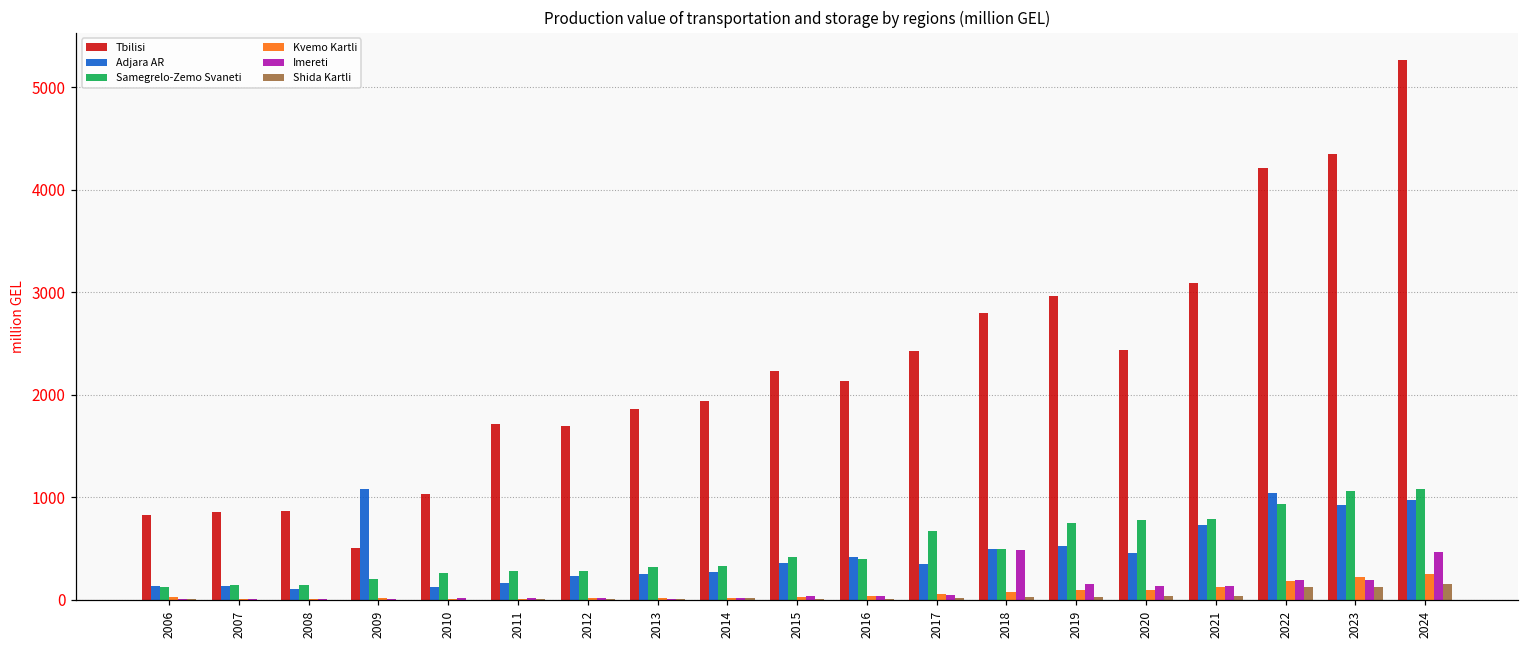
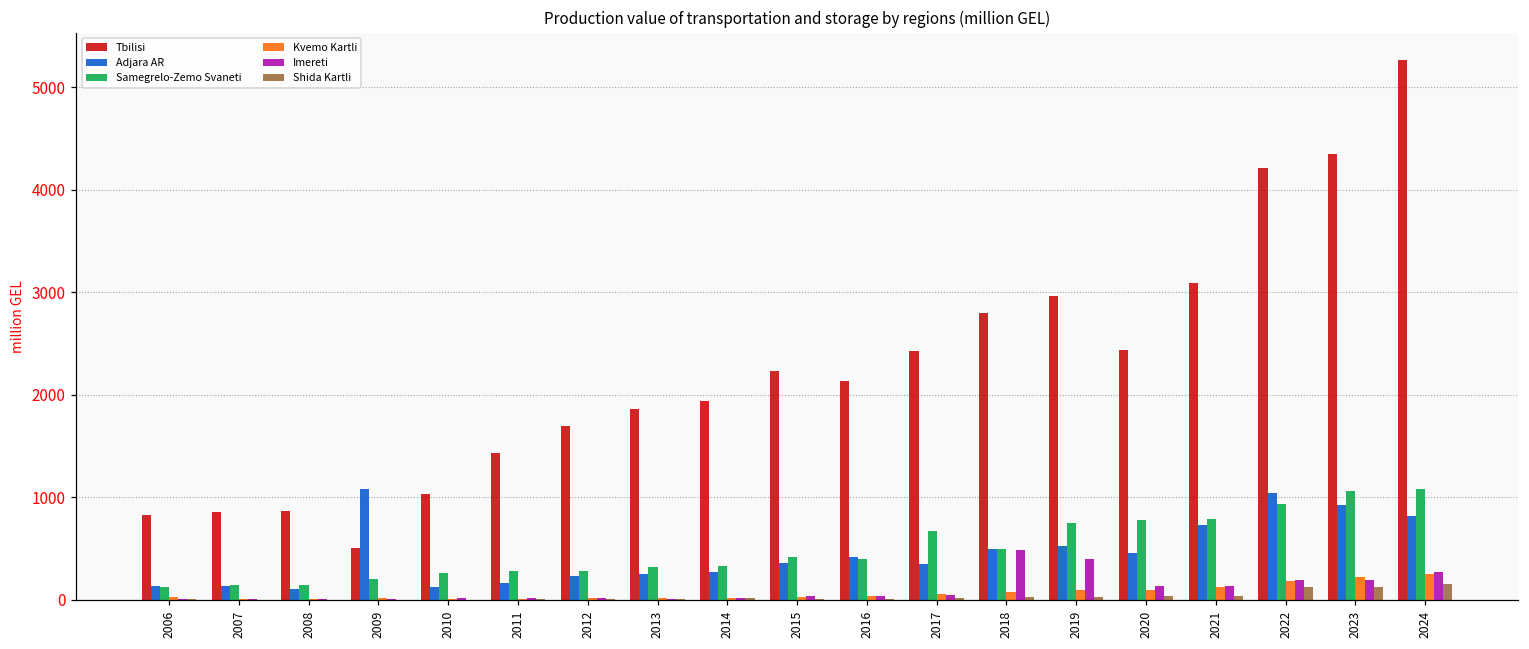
Tbilisi, 2011: 1700 -> 1400
Imereti, 2019: 200 -> 400
Adjara AR, 2024: 1000 -> 800
Imereti, 2024: 500 -> 300
